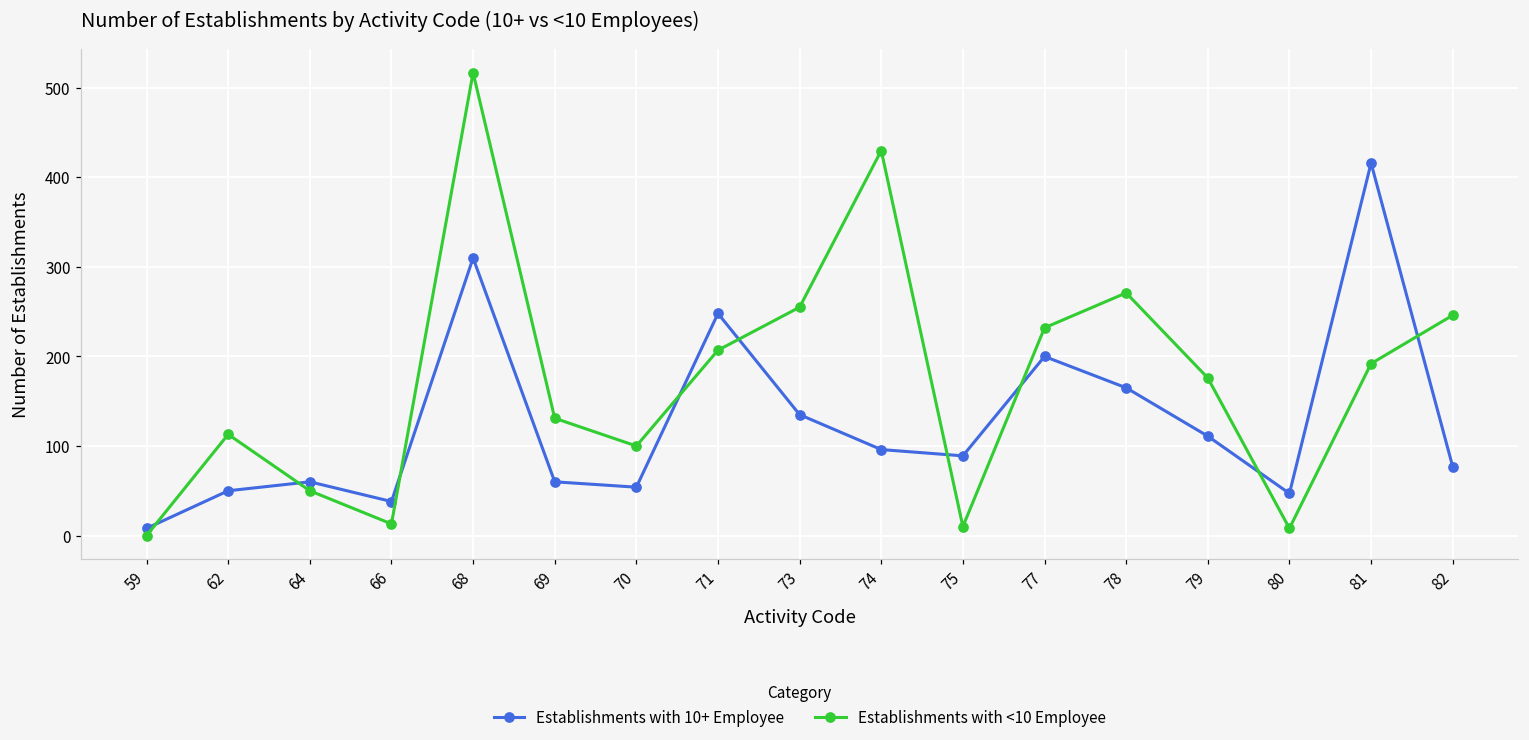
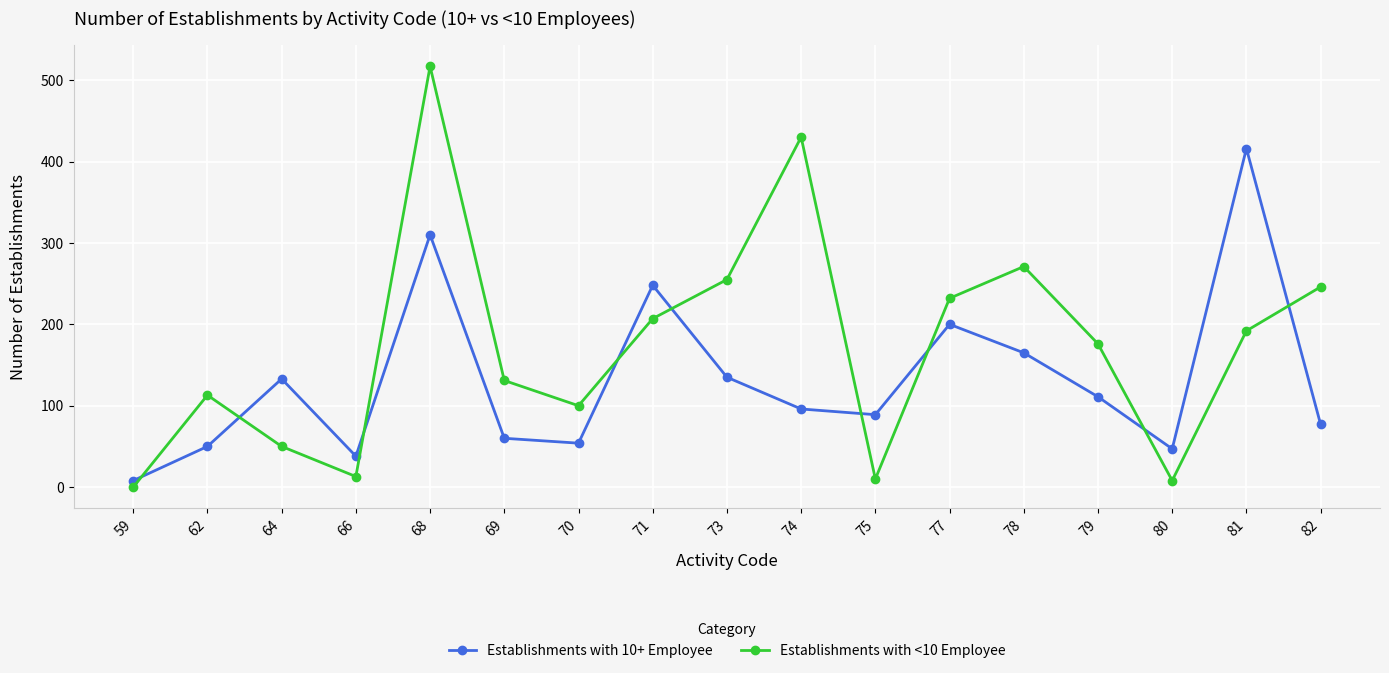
Establishments with 10+ Employee, 64: 60 -> 130
